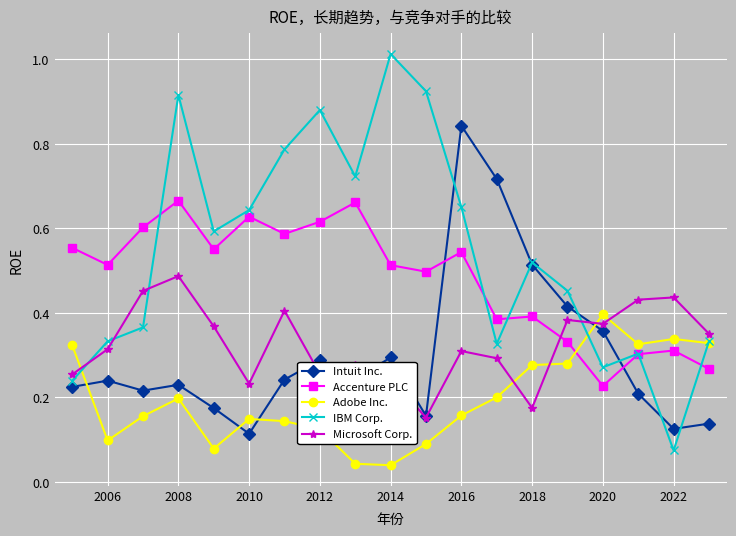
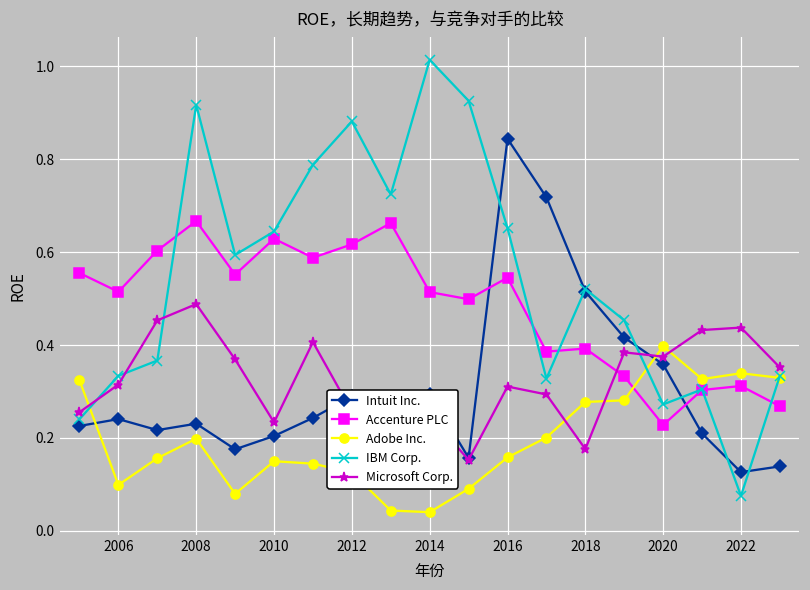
Intuit Inc., 2010: 0.11 -> 0.20
